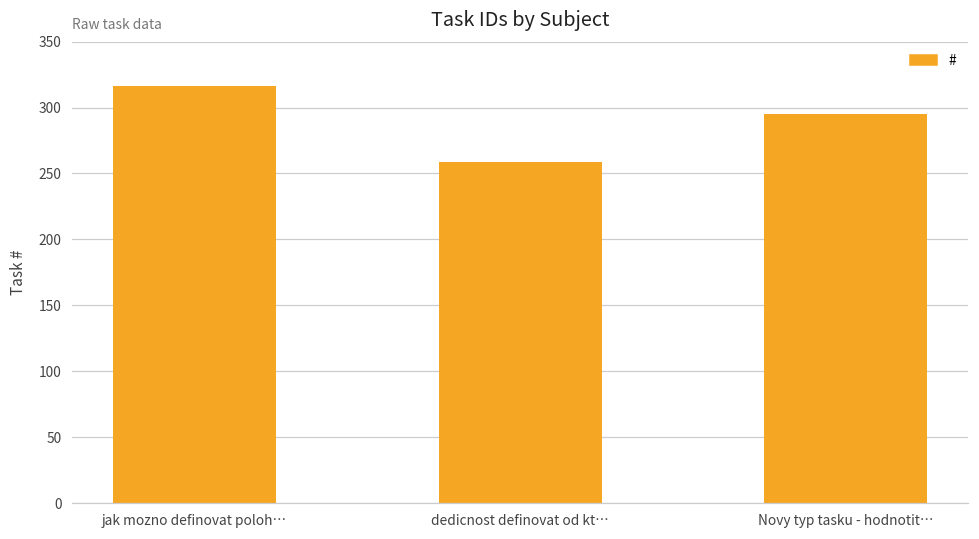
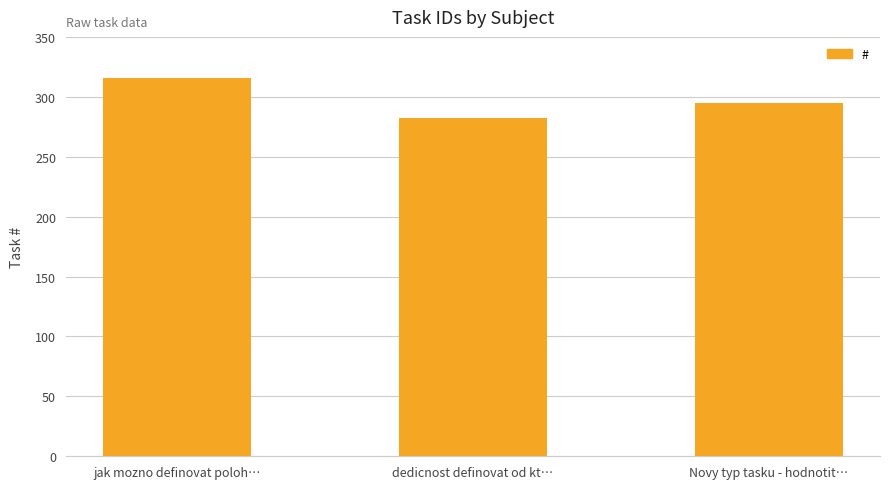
dedicnost definovat od kt…: 259 -> 282
